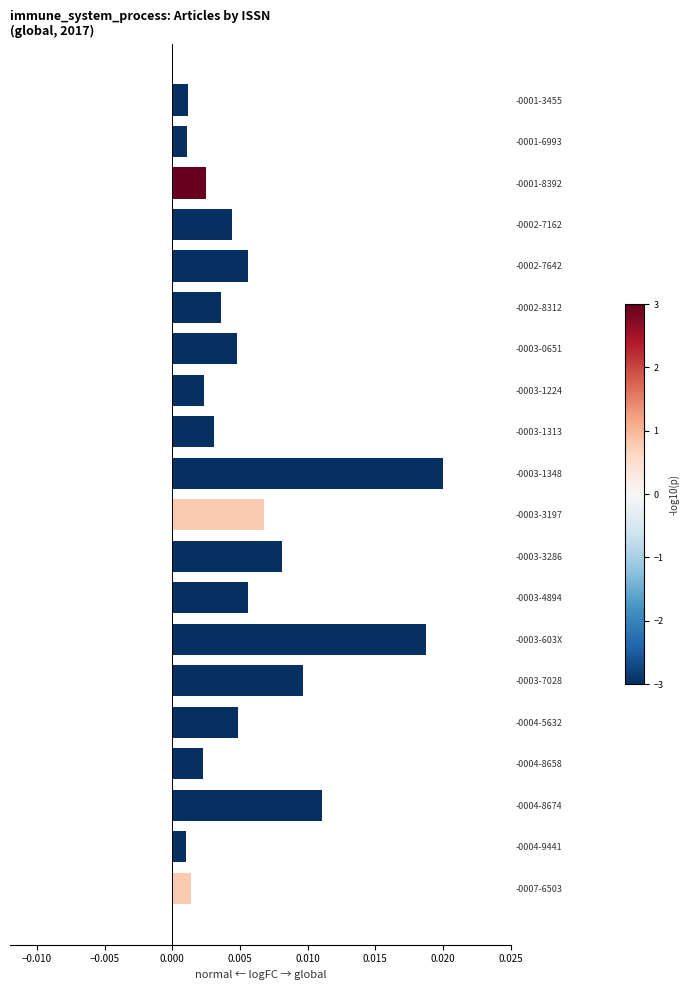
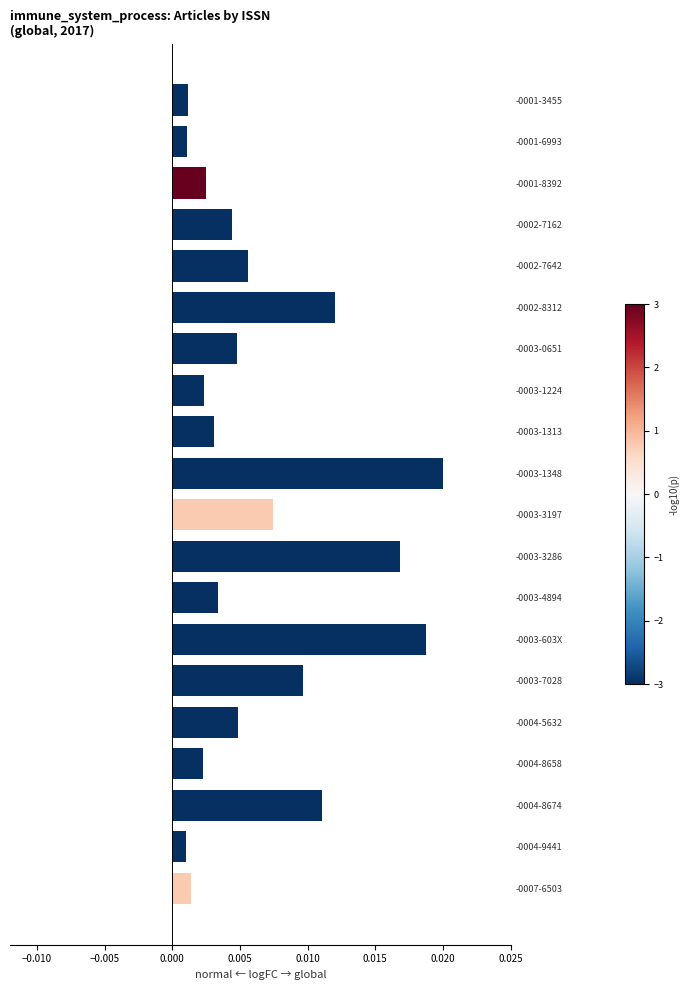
-0002-8312: 0.0036 -> 0.0120
-0003-3197: 0.0067 -> 0.0074
-0003-3286: 0.0081 -> 0.0168
-0003-4894: 0.0056 -> 0.0033
